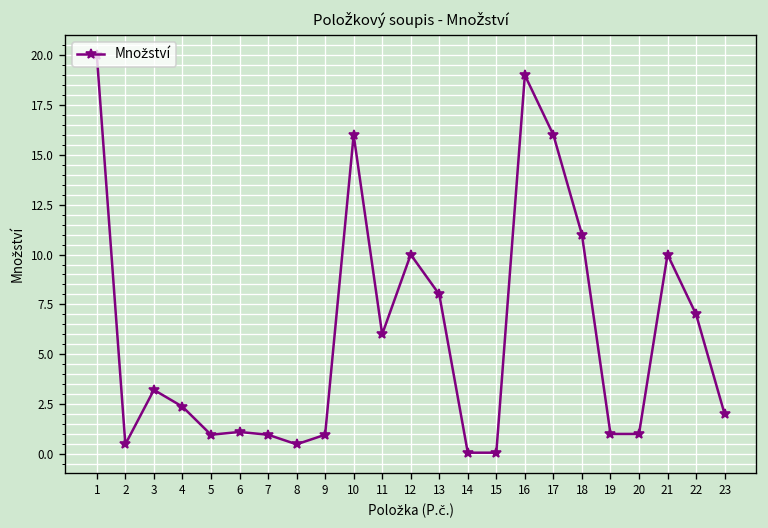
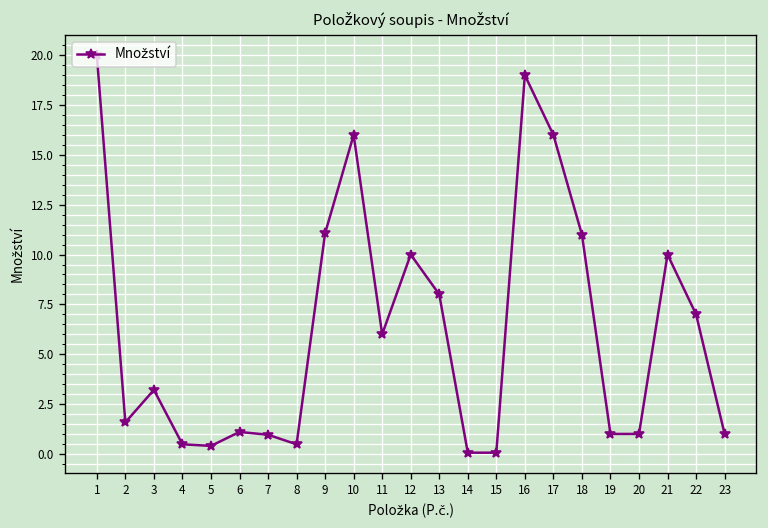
2: 0.5 -> 1.6
4: 2.4 -> 0.5
5: 1.0 -> 0.4
9: 1.0 -> 11.1
23: 2 -> 1
